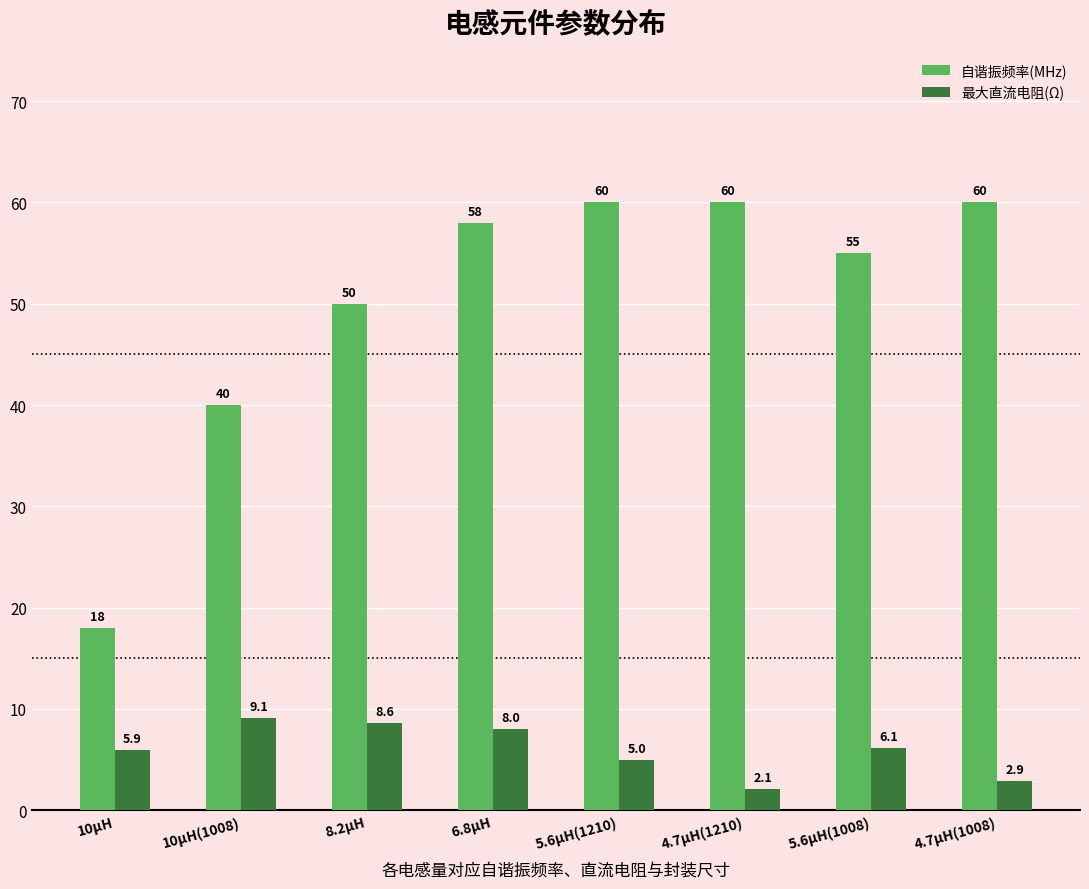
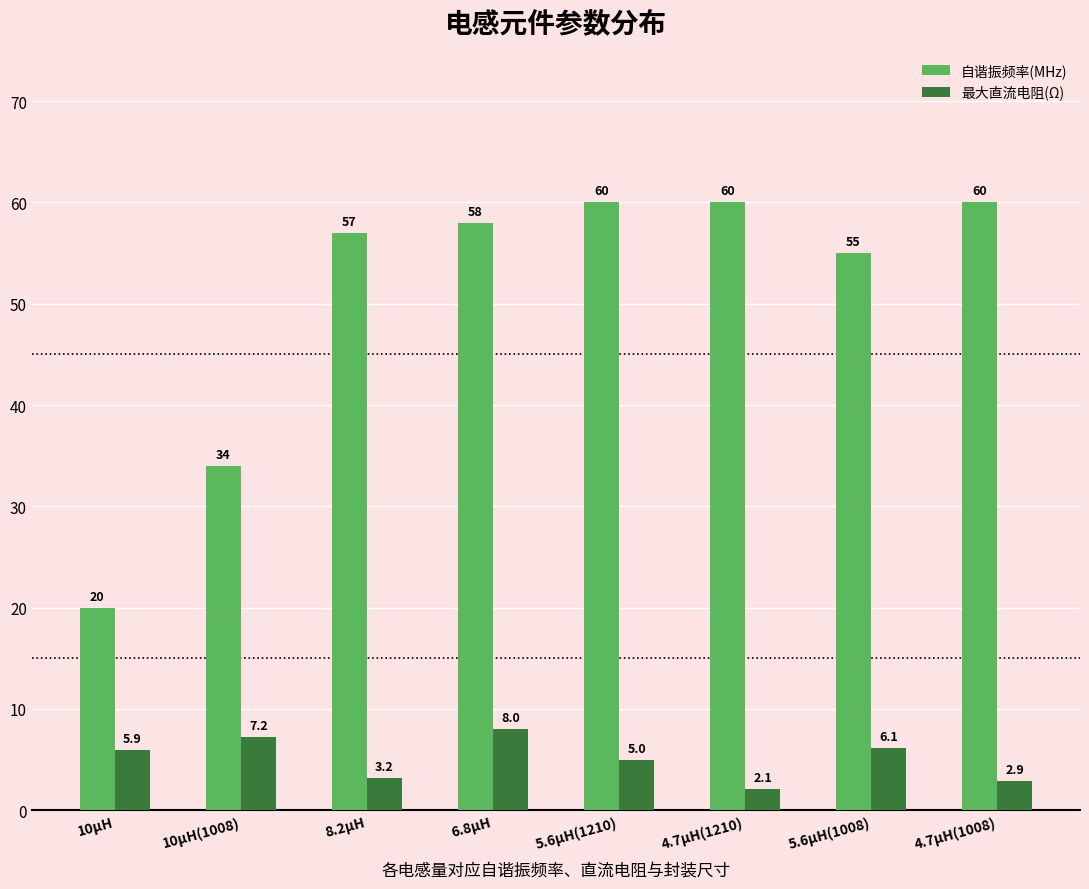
自谐振频率(MHz), 10µH: 18 -> 20
自谐振频率(MHz), 10µH(1008): 40 -> 34
最大直流电阻(Ω), 10µH(1008): 9.1 -> 7.2
自谐振频率(MHz), 8.2µH: 50 -> 57
最大直流电阻(Ω), 8.2µH: 8.6 -> 3.2
